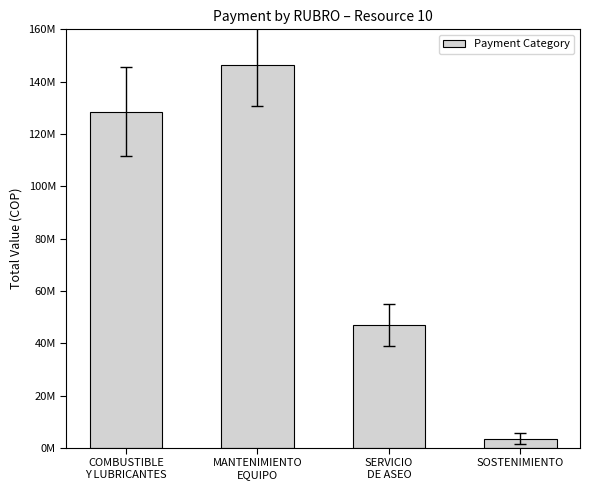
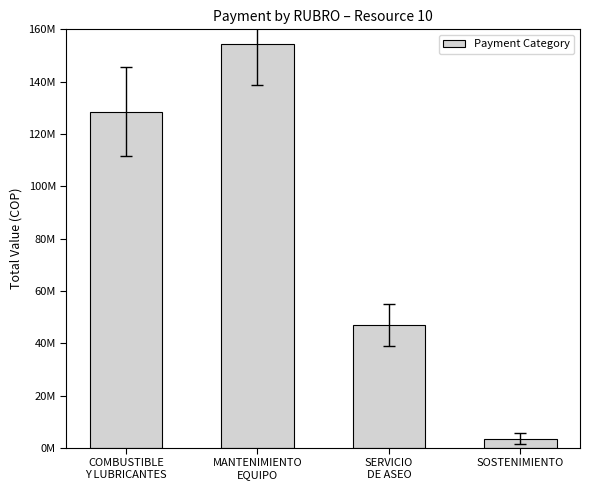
Payment Category, MANTENIMIENTO EQUIPO: 146000000 -> 154000000
